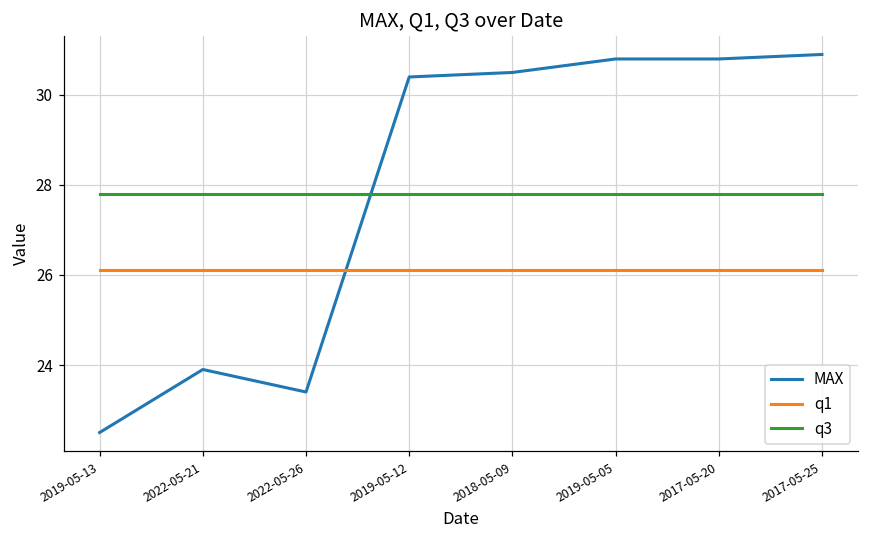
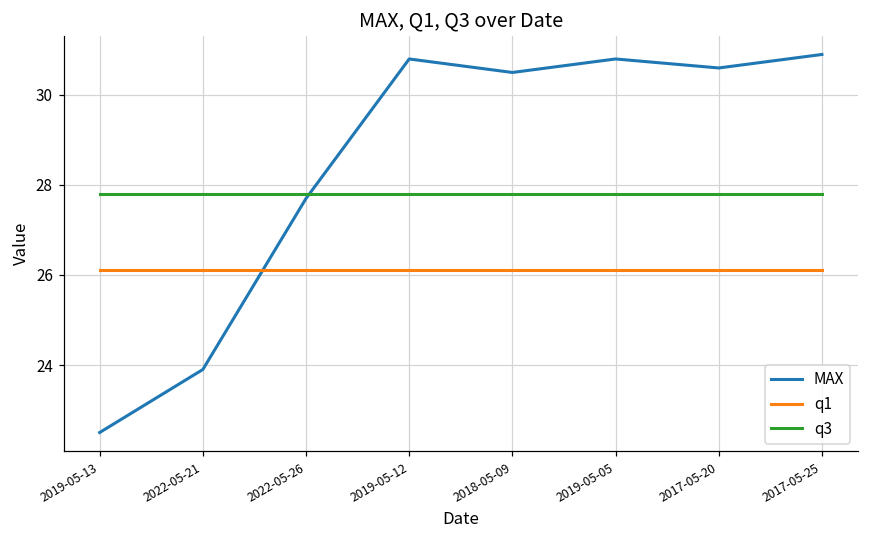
MAX, 2022-05-26: 23.4 -> 27.7
MAX, 2019-05-12: 30.4 -> 30.8
MAX, 2017-05-20: 30.8 -> 30.6
